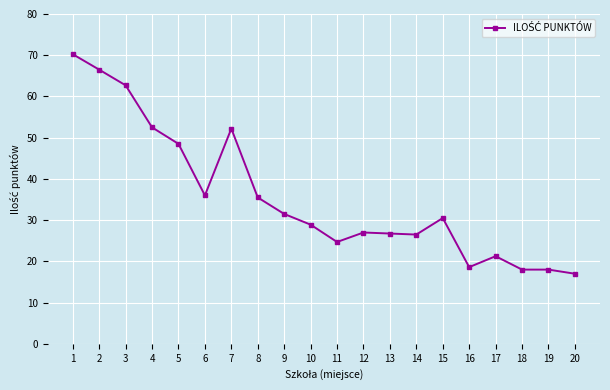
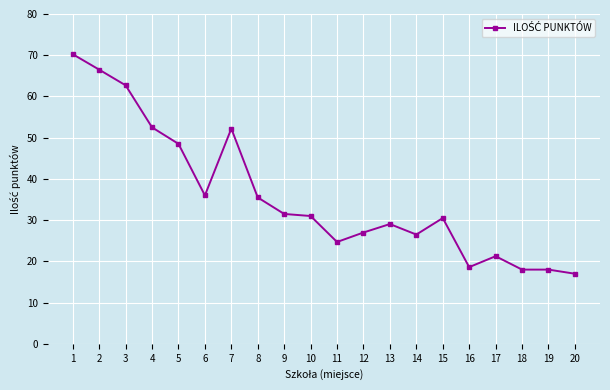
10: 29 -> 31
13: 27 -> 29
